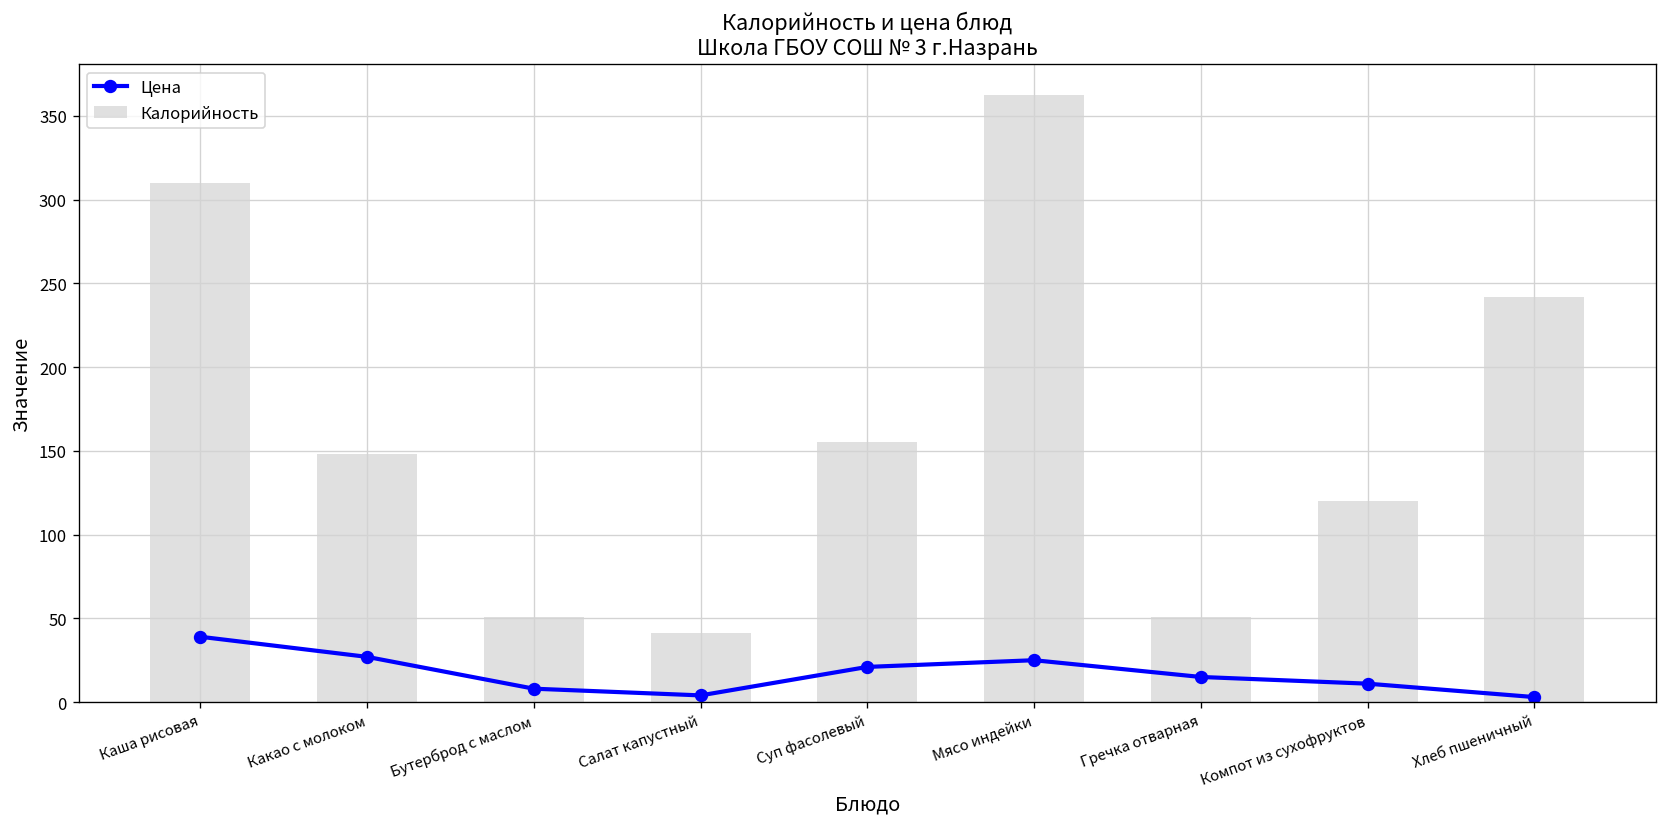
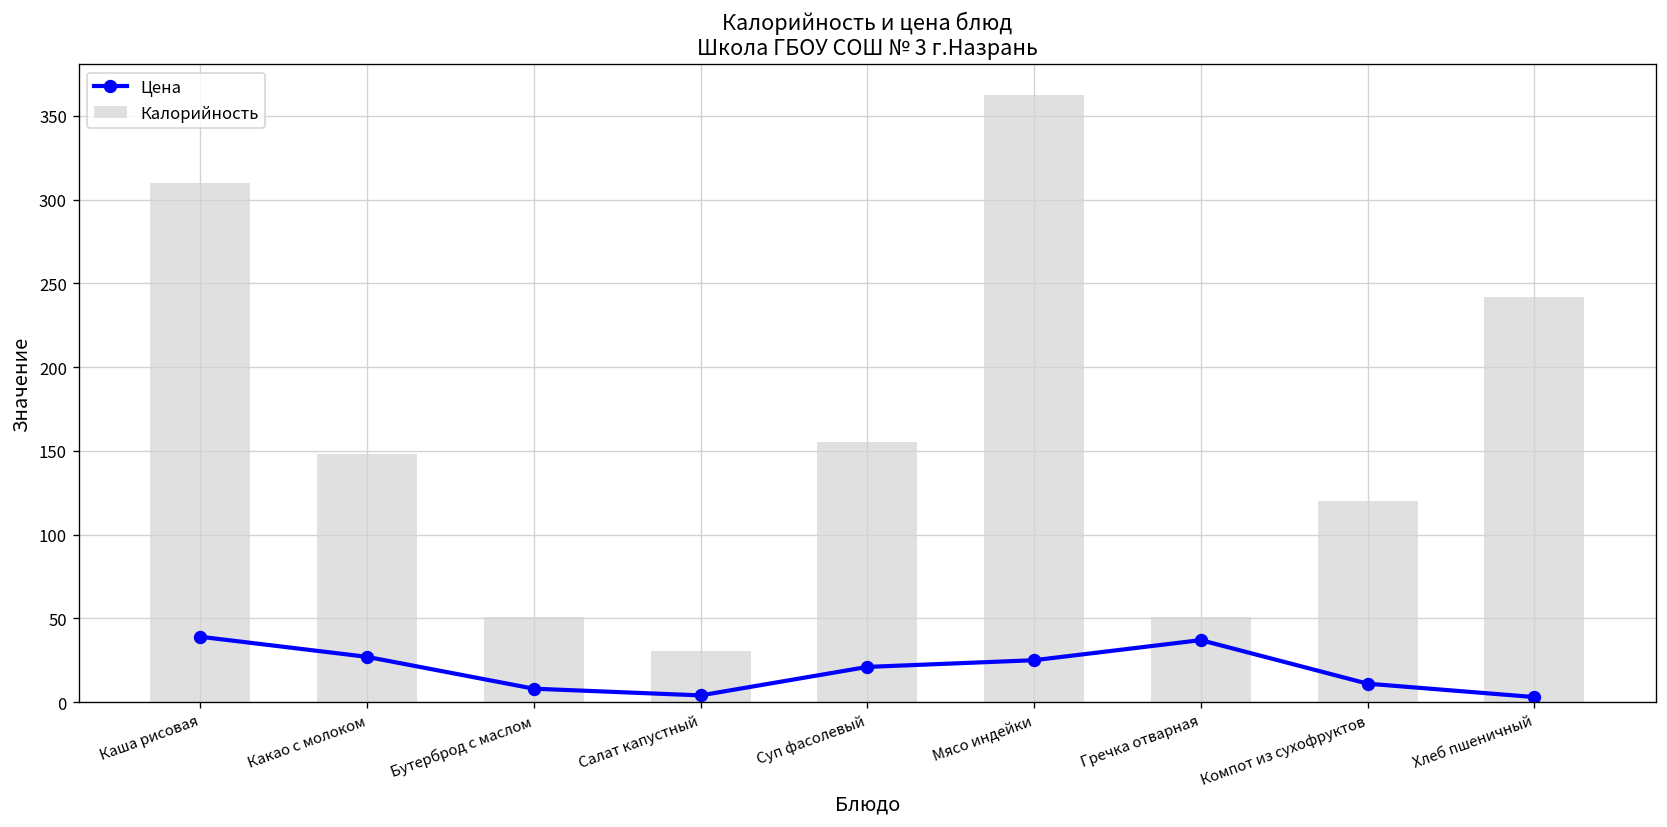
Калорийность, Салат капустный: 41 -> 31
Цена, Гречка отварная: 15 -> 37
